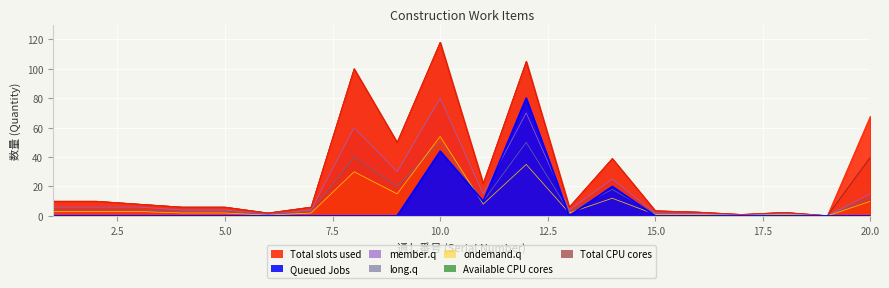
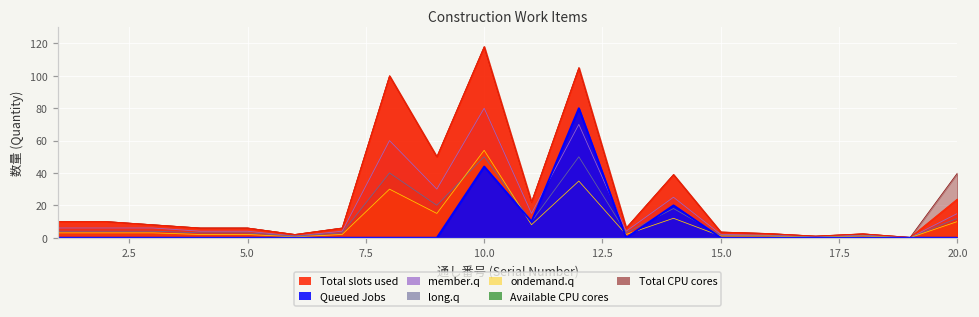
Total slots used, 20.0: 68 -> 24
